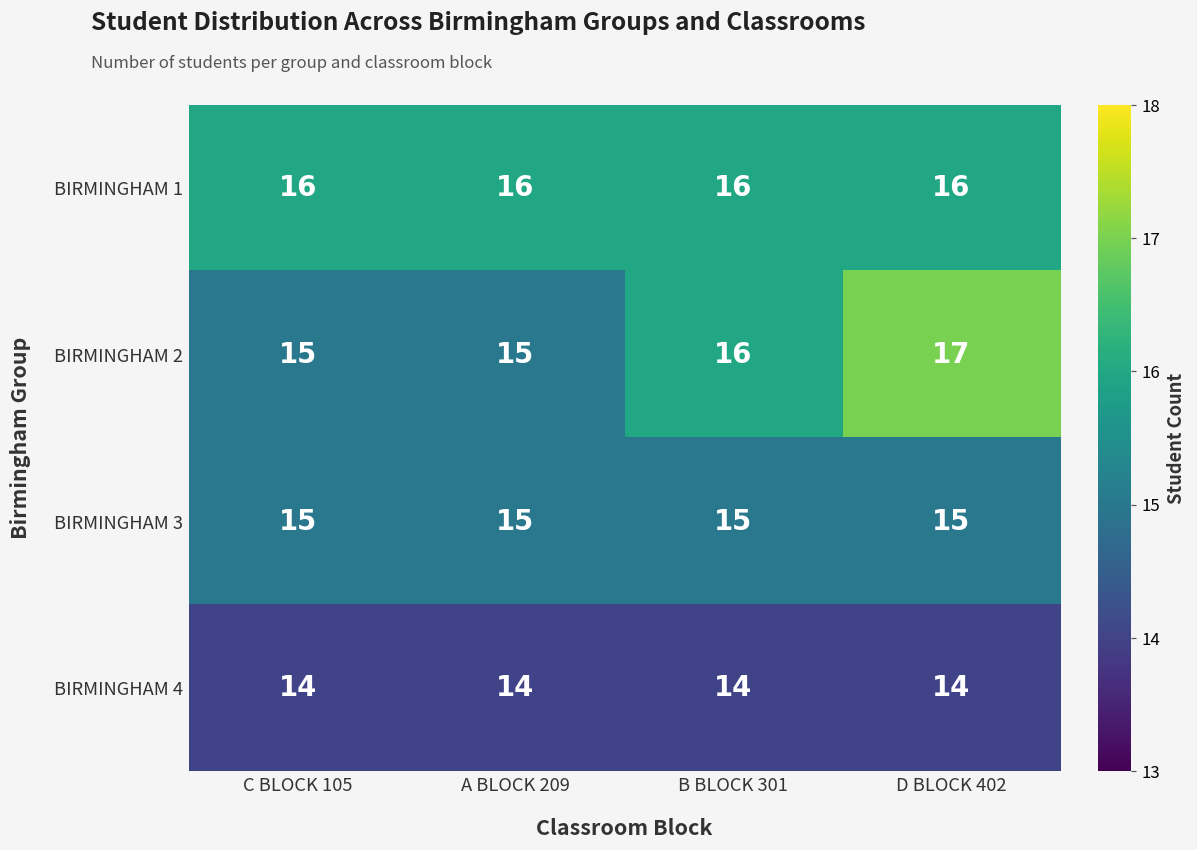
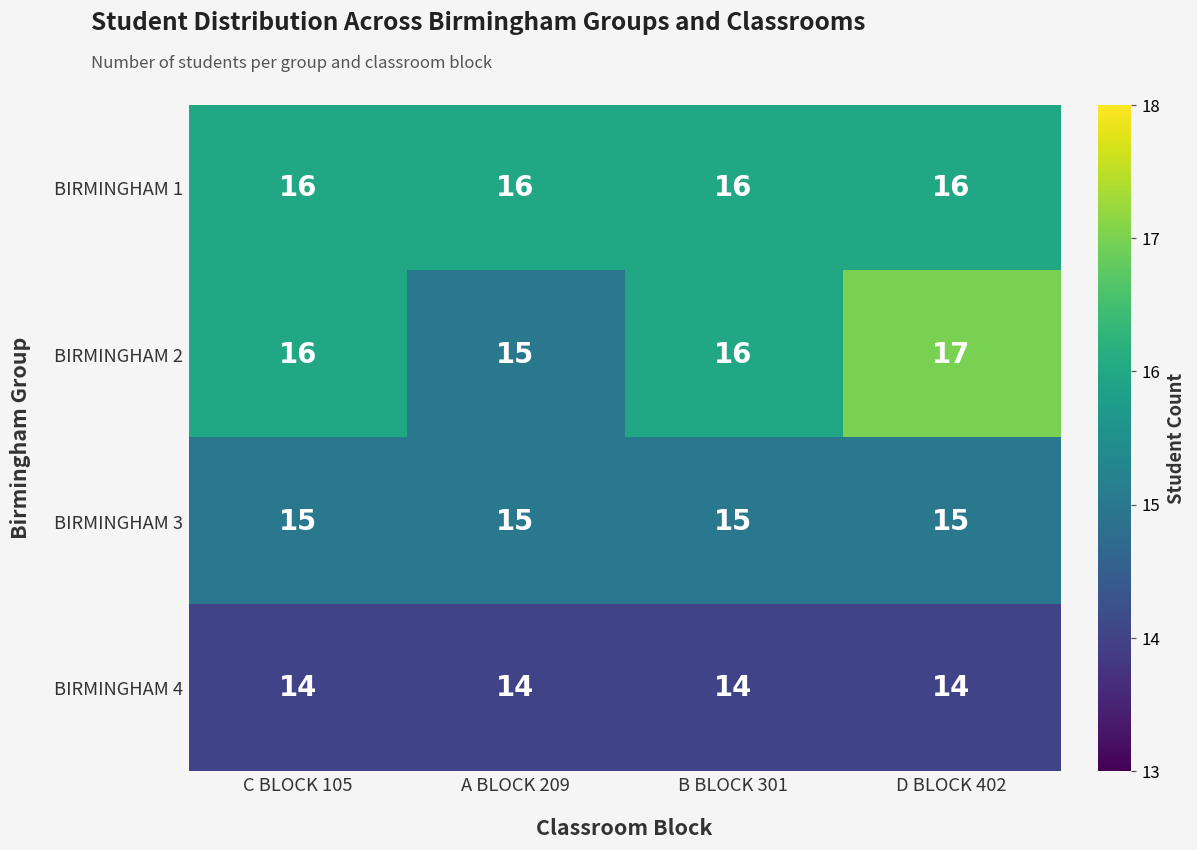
BIRMINGHAM 2, C BLOCK 105: 15 -> 16
